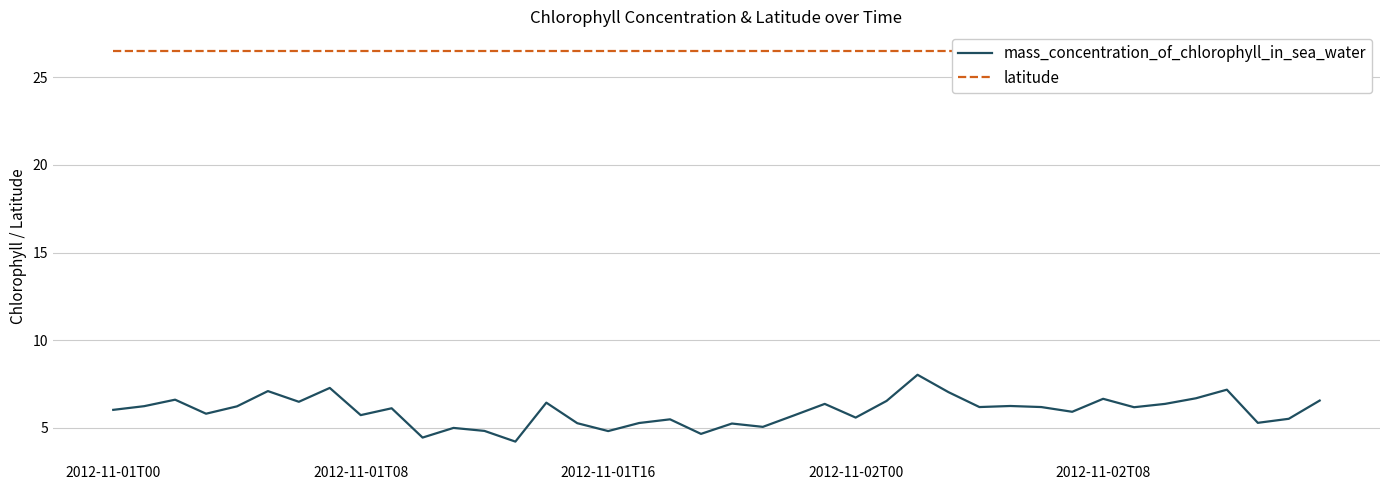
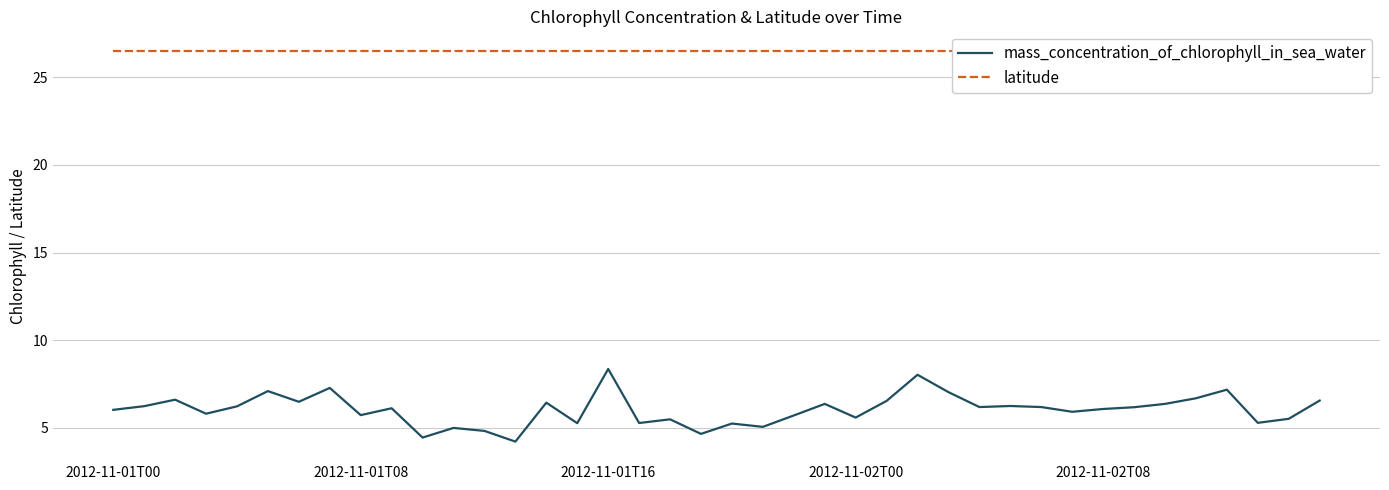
mass_concentration_of_chlorophyll_in_sea_water, 2012-11-01T16: 4.8 -> 8.4
mass_concentration_of_chlorophyll_in_sea_water, 2012-11-02T08: 6.7 -> 6.1
